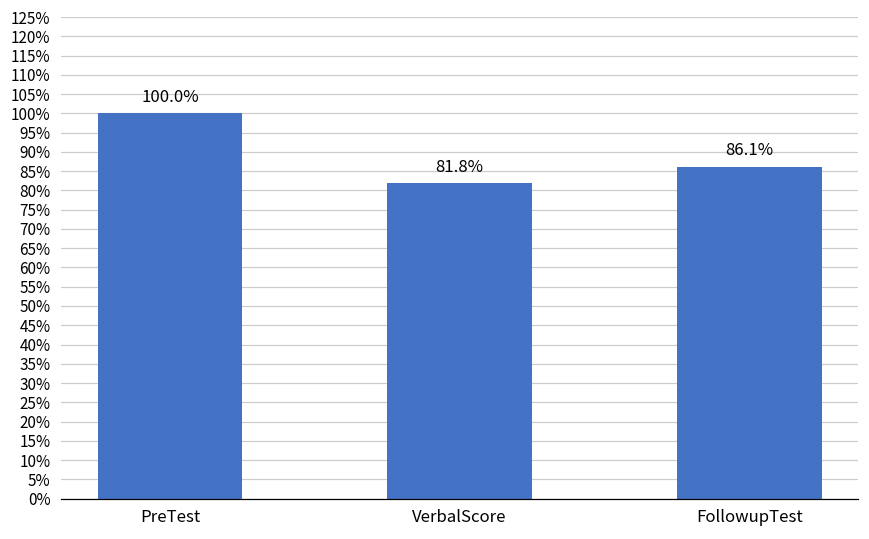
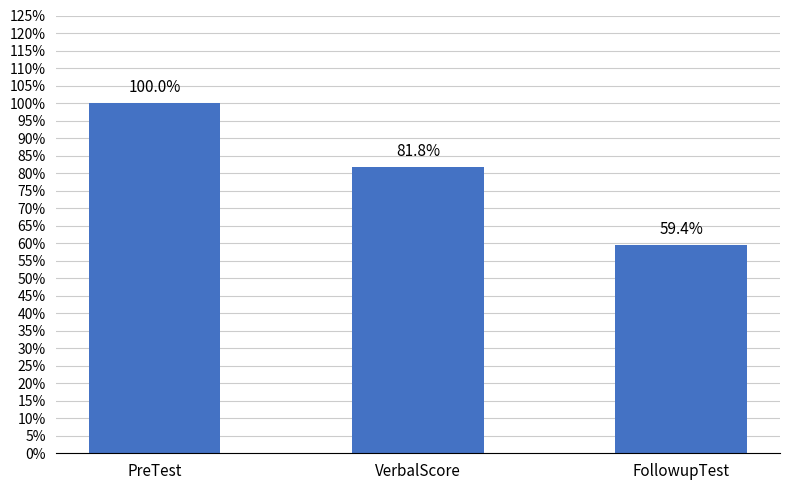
FollowupTest: 86.1% -> 59.4%
